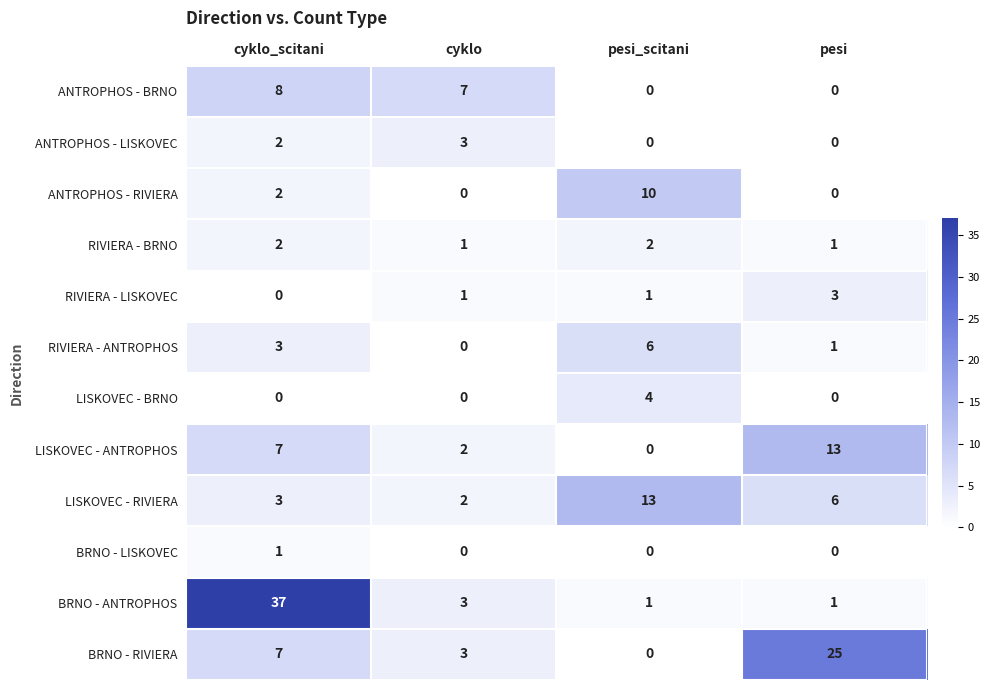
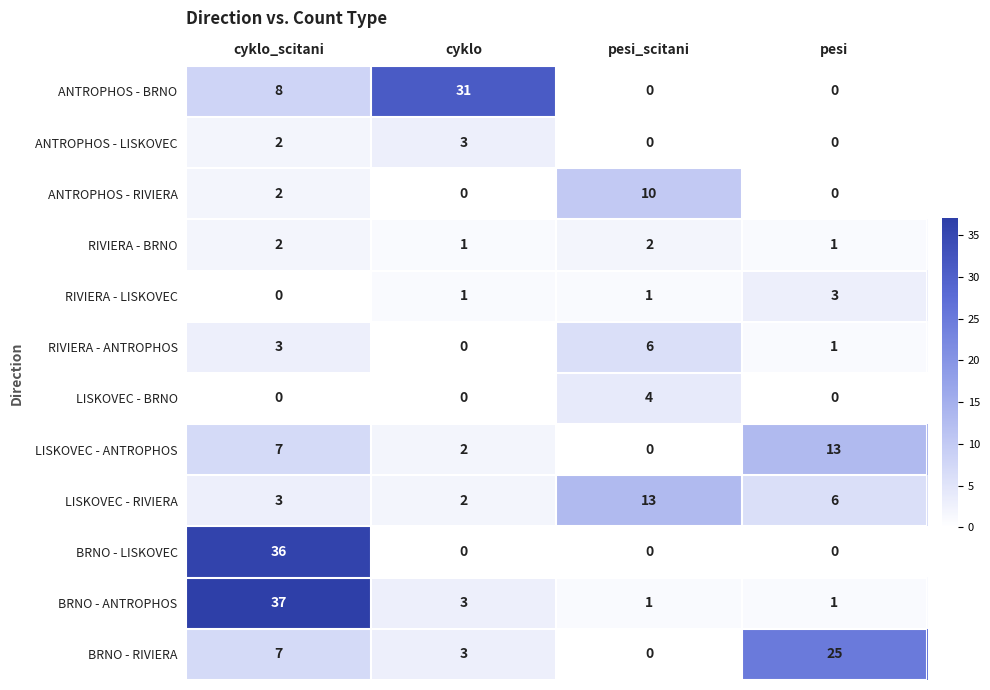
ANTROPHOS - BRNO, cyklo: 7 -> 31
BRNO - LISKOVEC, cyklo_scitani: 1 -> 36
